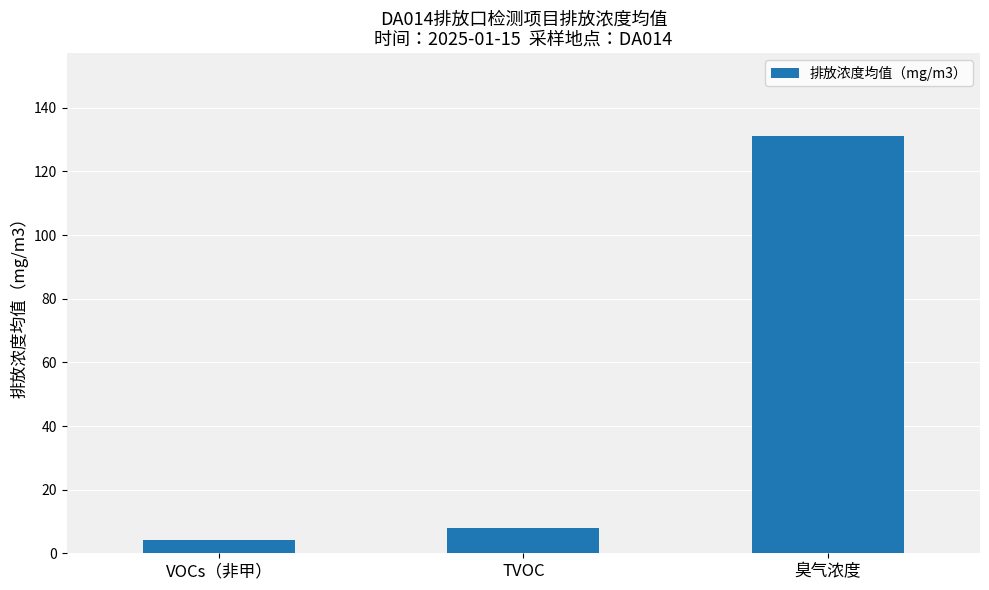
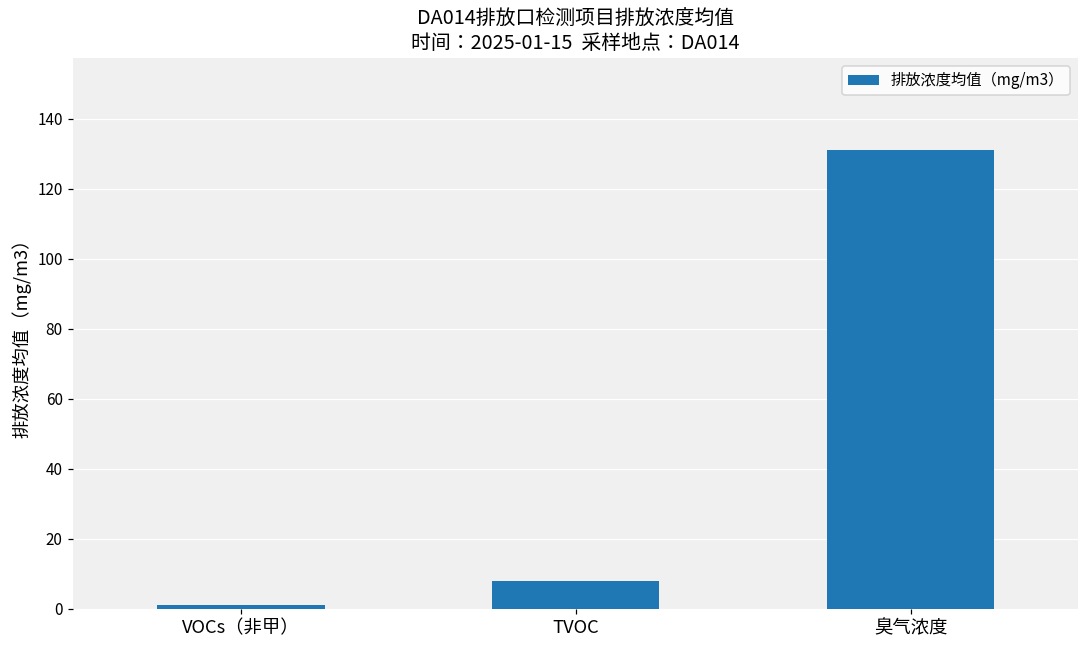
VOCs（非甲）: 4 -> 1
